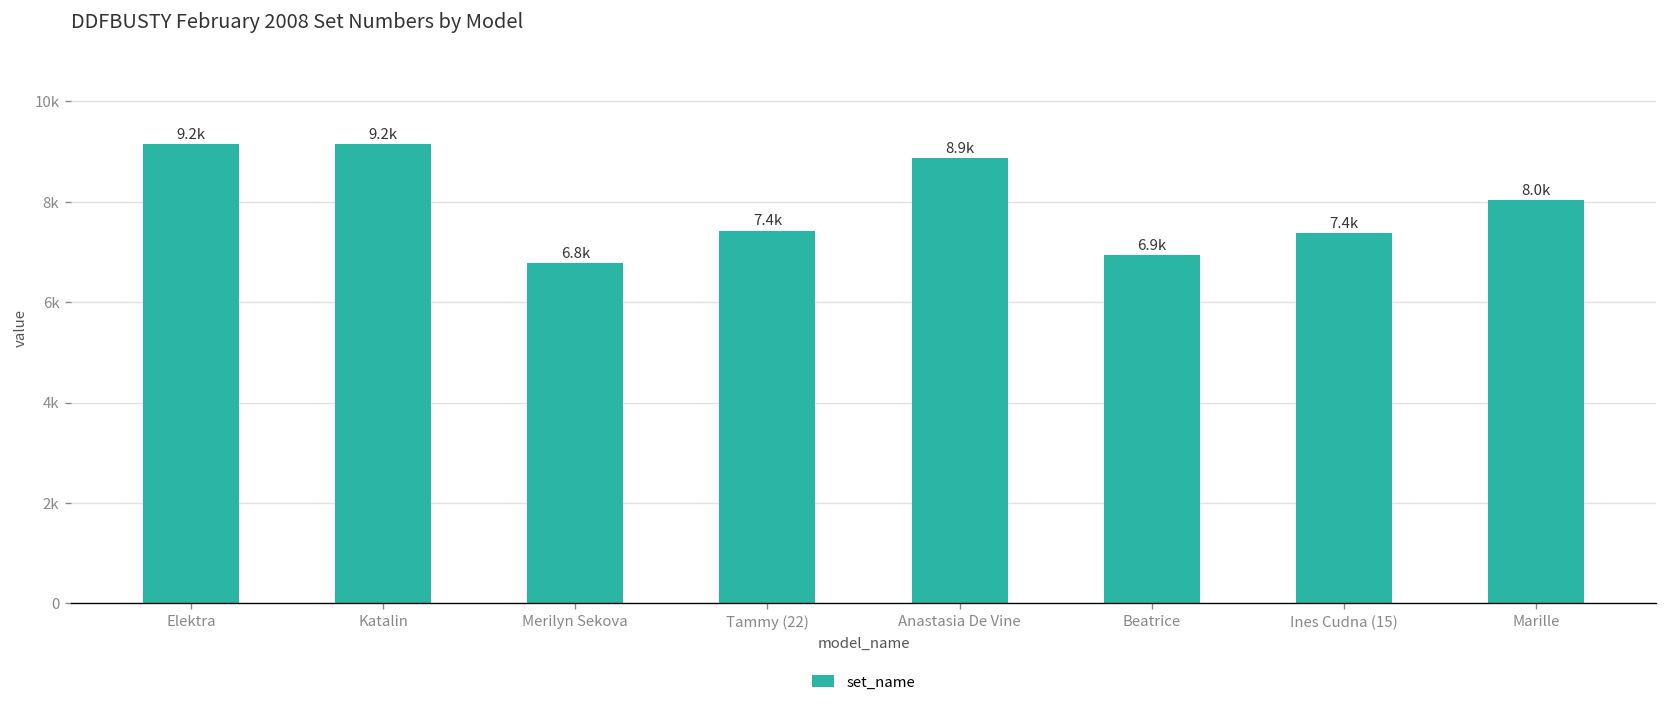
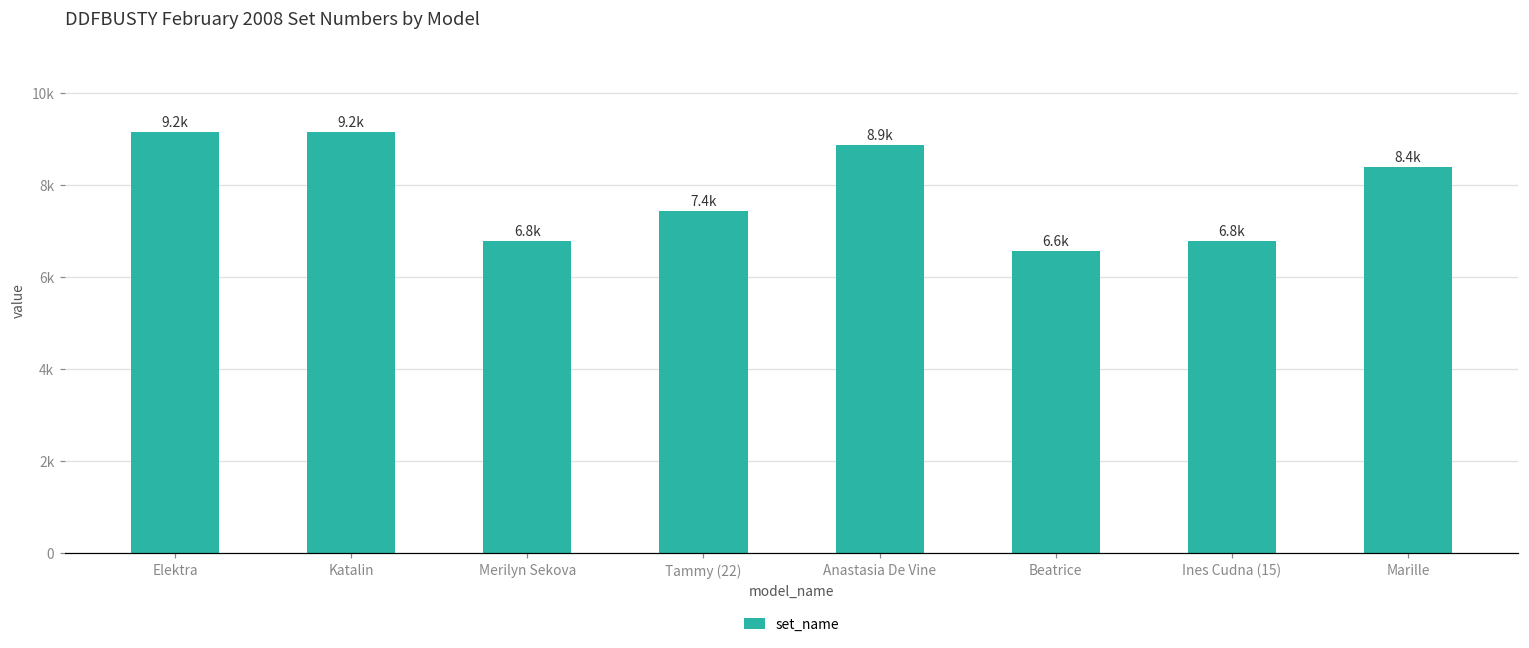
Beatrice: 6.9k -> 6.6k
Ines Cudna (15): 7.4k -> 6.8k
Marille: 8.0k -> 8.4k
